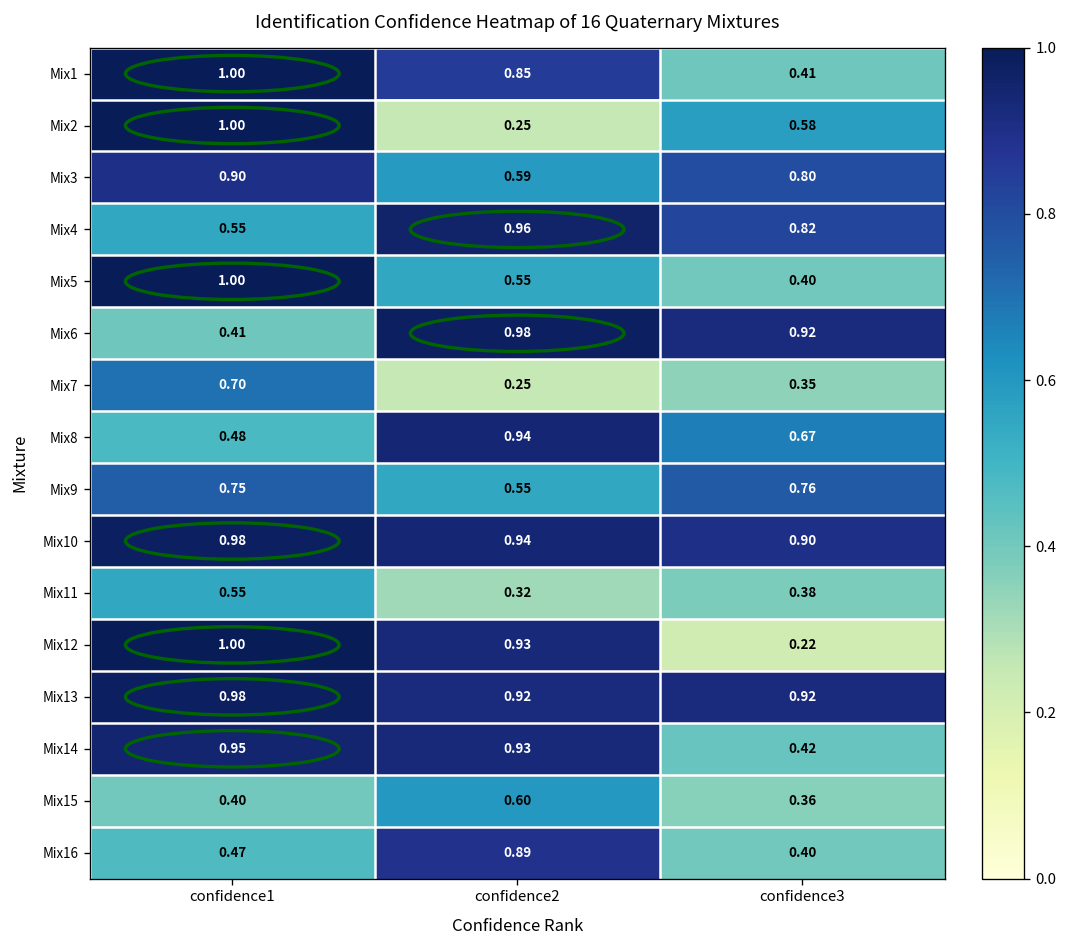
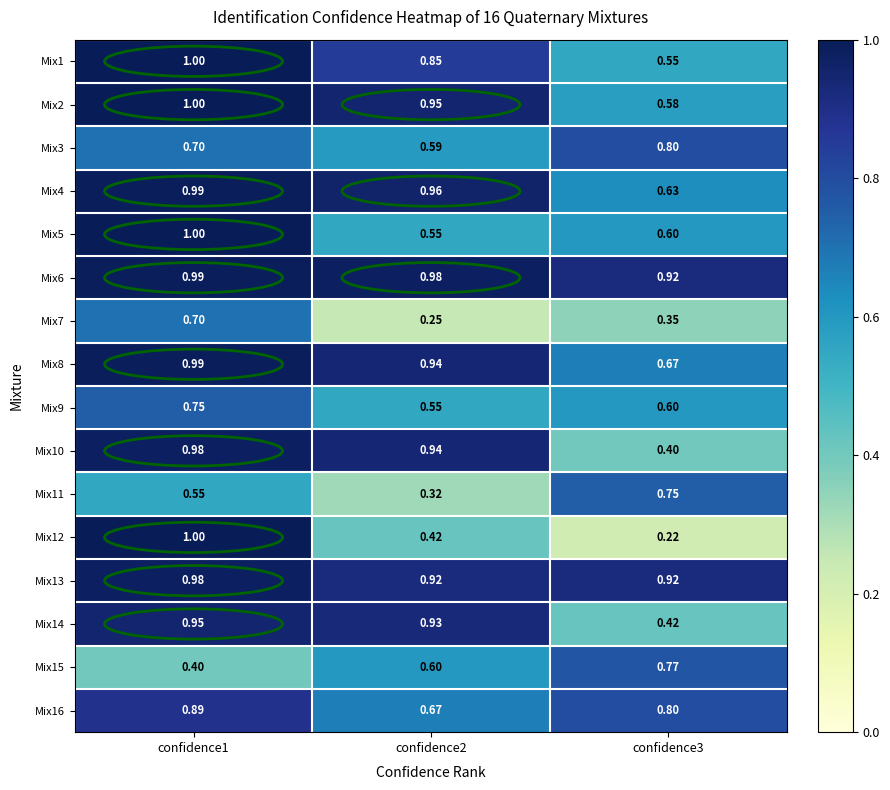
Mix1, confidence3: 0.41 -> 0.55
Mix2, confidence2: 0.25 -> 0.95
Mix3, confidence1: 0.90 -> 0.70
Mix4, confidence1: 0.55 -> 0.99
Mix4, confidence3: 0.82 -> 0.63
Mix5, confidence3: 0.40 -> 0.60
Mix6, confidence1: 0.41 -> 0.99
Mix8, confidence1: 0.48 -> 0.99
Mix9, confidence3: 0.76 -> 0.60
Mix10, confidence3: 0.90 -> 0.40
Mix11, confidence3: 0.38 -> 0.75
Mix12, confidence2: 0.93 -> 0.42
Mix15, confidence3: 0.36 -> 0.77
Mix16, confidence1: 0.47 -> 0.89
Mix16, confidence2: 0.89 -> 0.67
Mix16, confidence3: 0.40 -> 0.80
